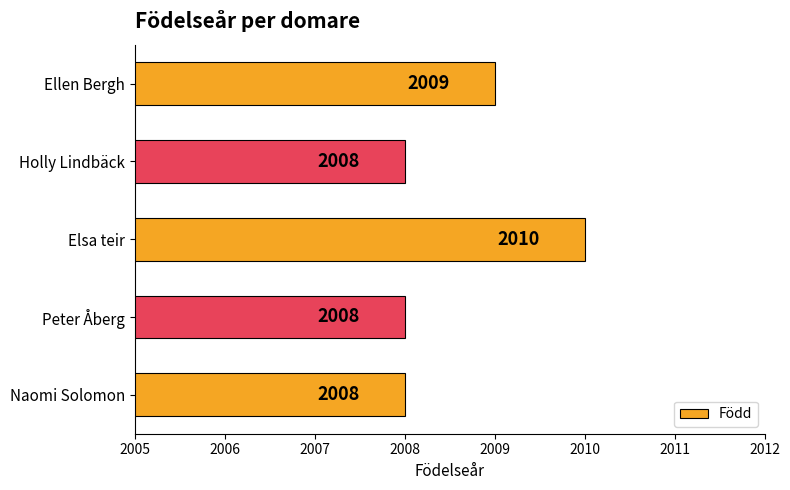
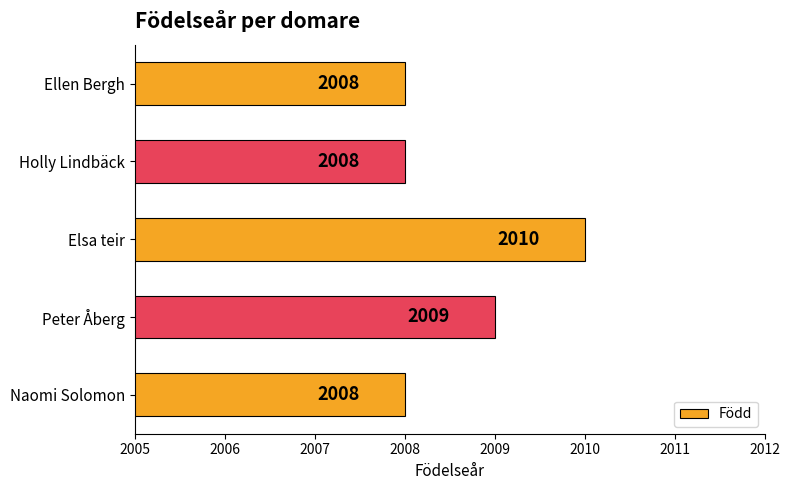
Ellen Bergh: 2009 -> 2008
Peter Åberg: 2008 -> 2009
